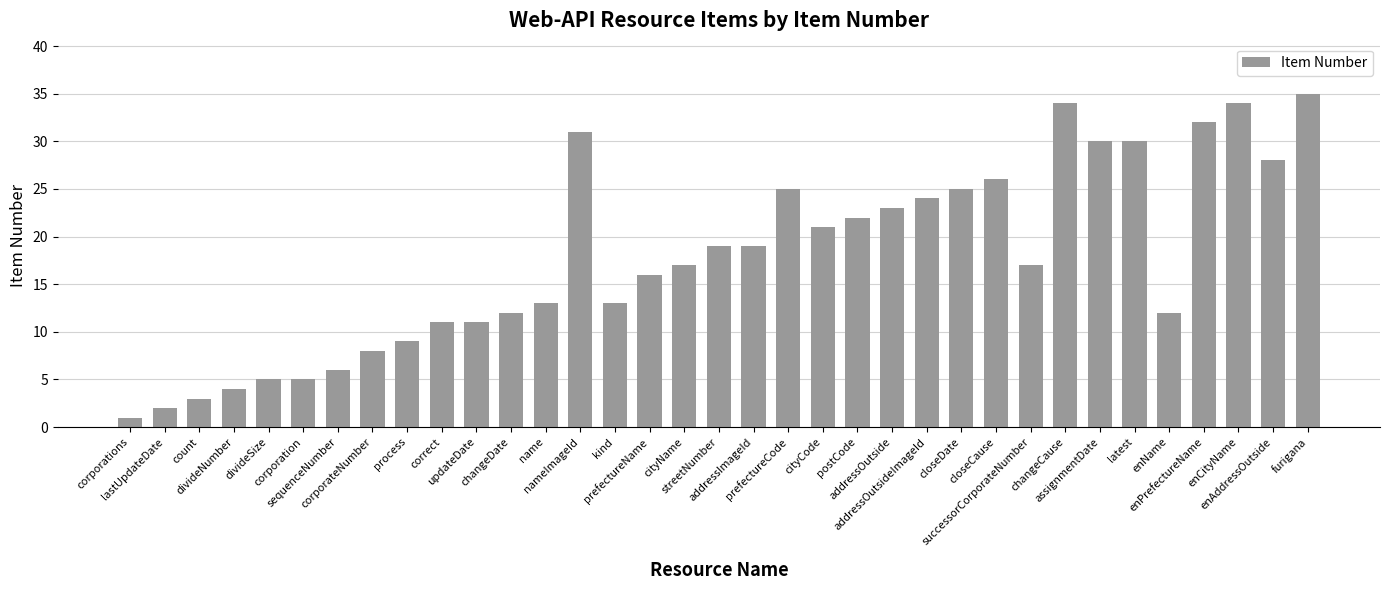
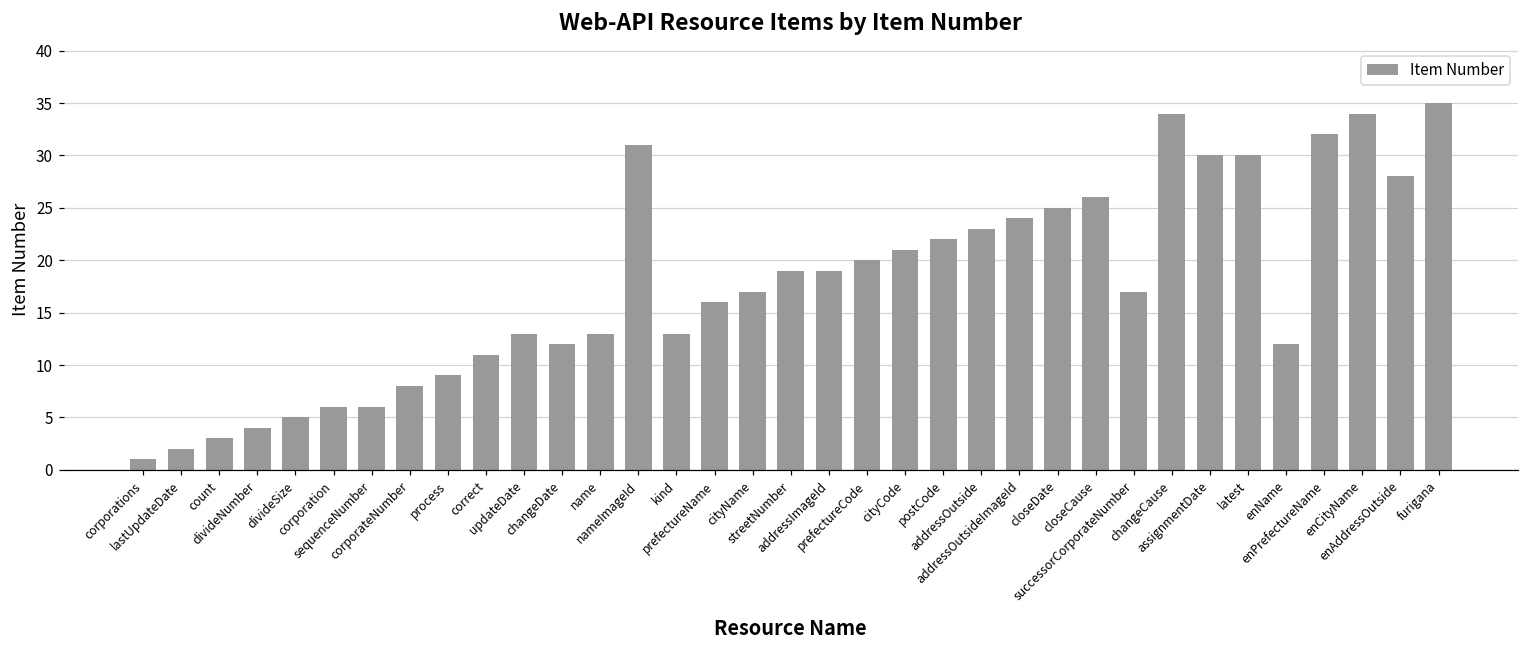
corporation: 5 -> 6
updateDate: 11 -> 13
prefectureCode: 25 -> 20
